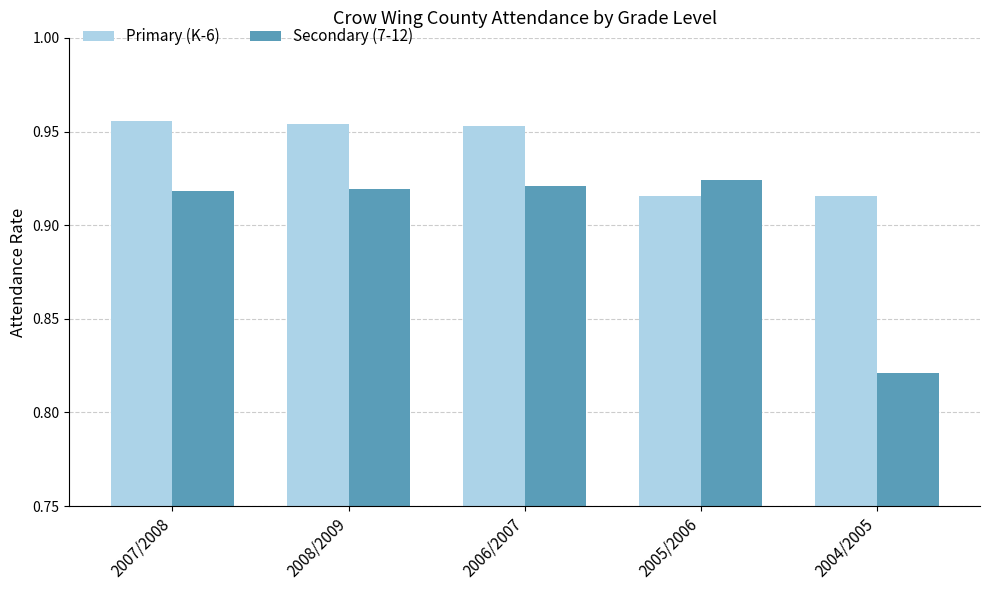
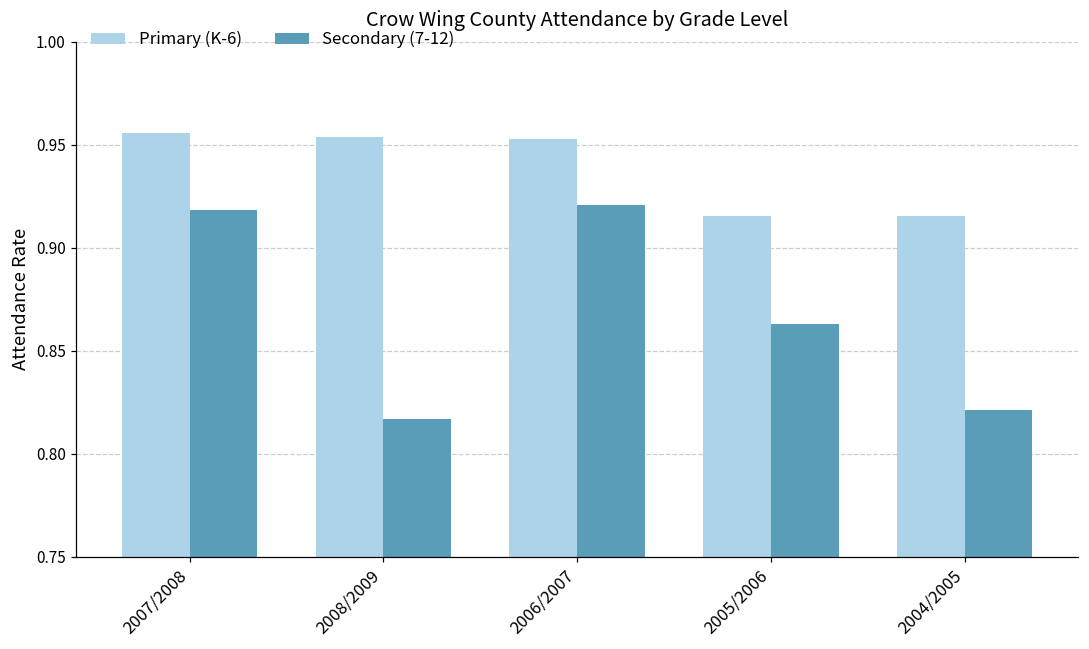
Secondary (7-12), 2008/2009: 0.919 -> 0.817
Secondary (7-12), 2005/2006: 0.924 -> 0.863
